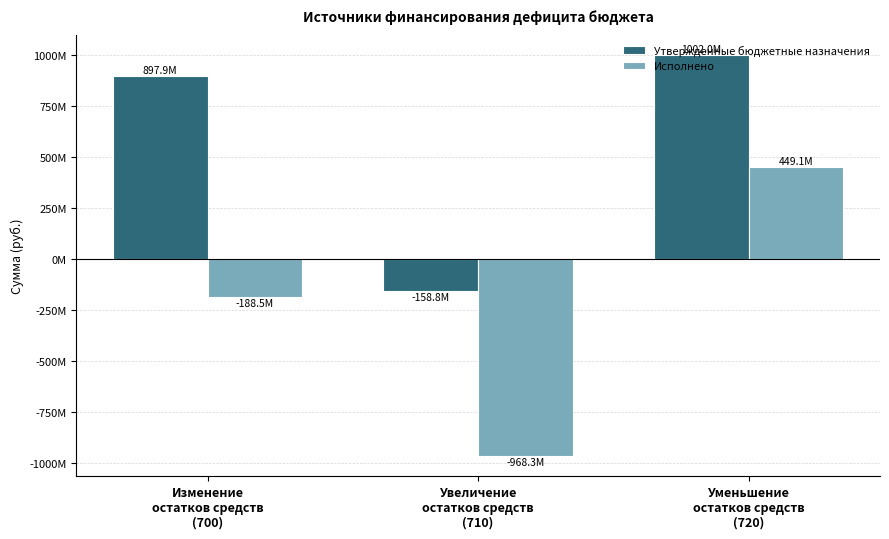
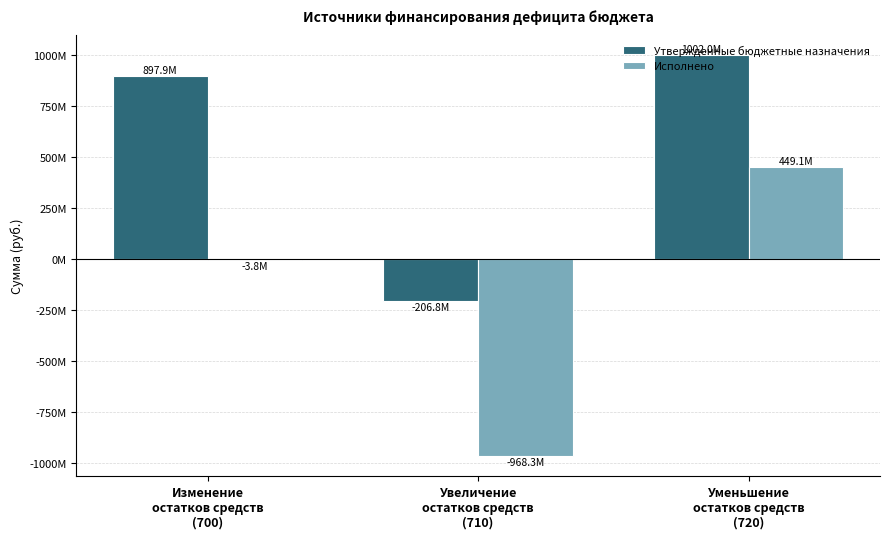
Исполнено, Изменение остатков средств (700): -188.5M -> -3.8M
Утвержденные бюджетные назначения, Увеличение остатков средств (710): -158.8M -> -206.8M
